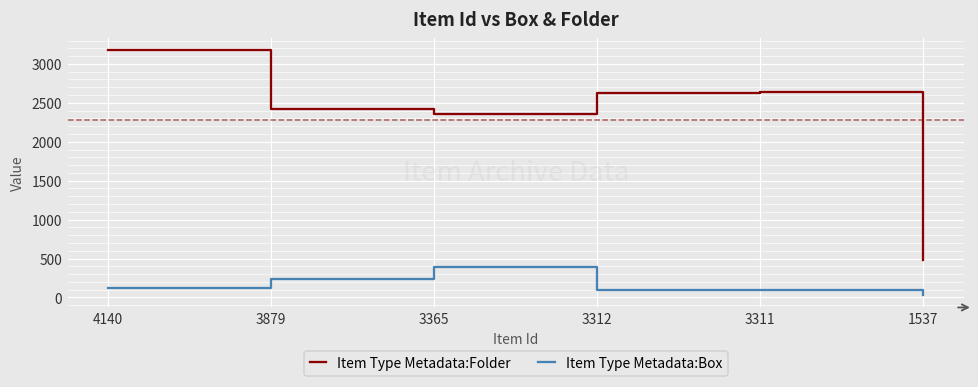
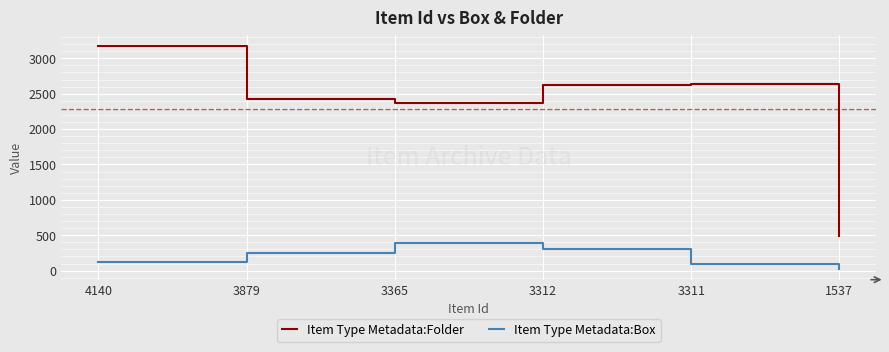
Item Type Metadata:Box, 3312: 100 -> 300
